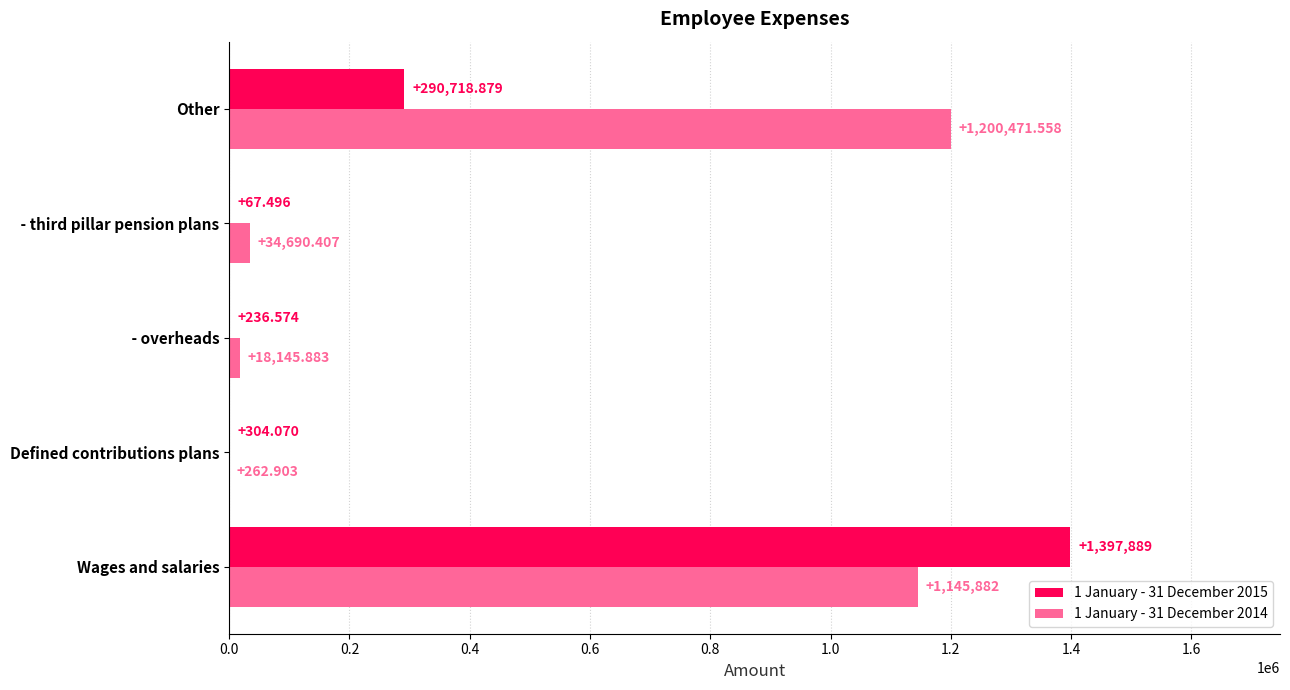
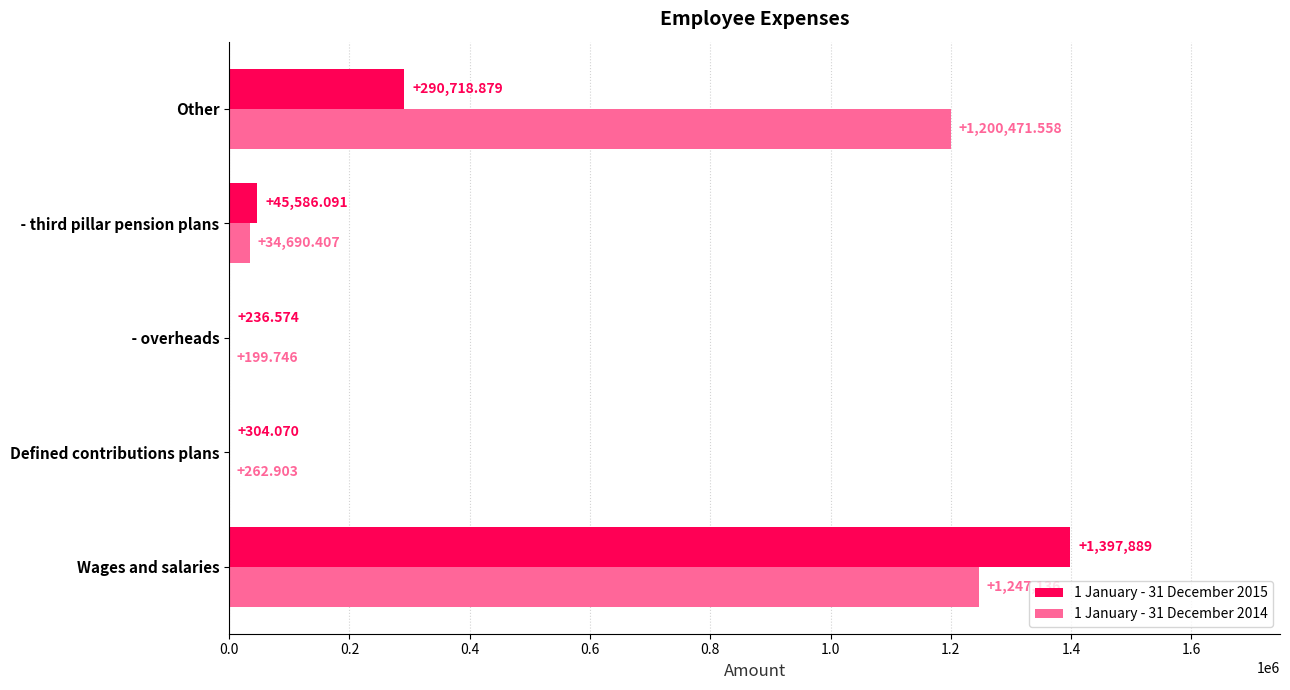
1 January - 31 December 2015, - third pillar pension plans: +67.496 -> +45,586.091
1 January - 31 December 2014, - overheads: +18,145.883 -> +199.746
1 January - 31 December 2014, Wages and salaries: 1150000 -> 1250000
